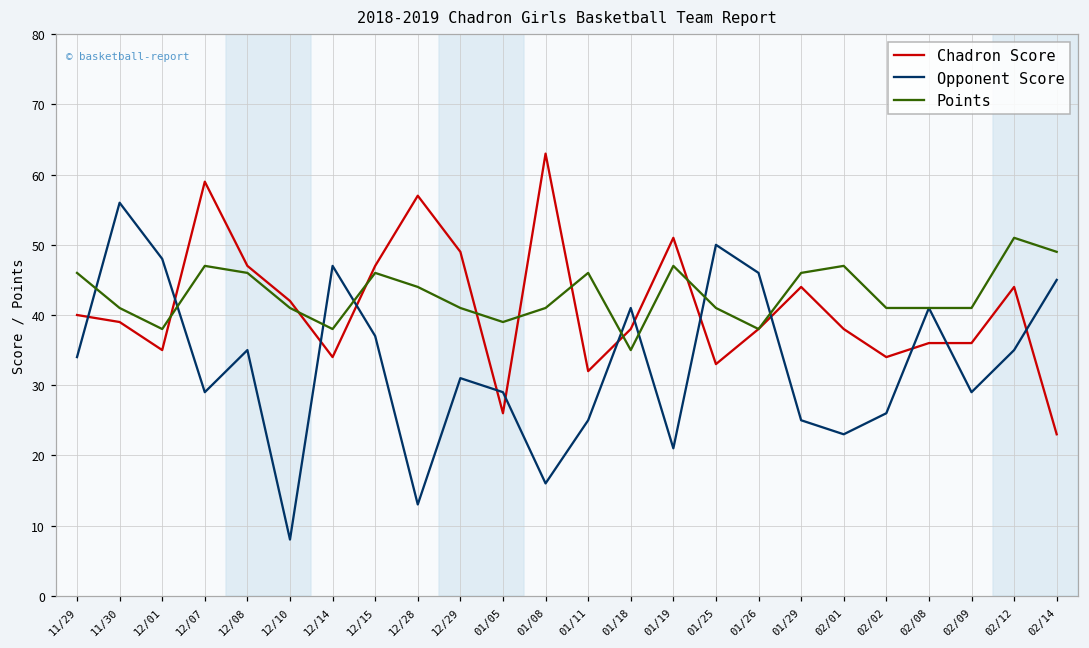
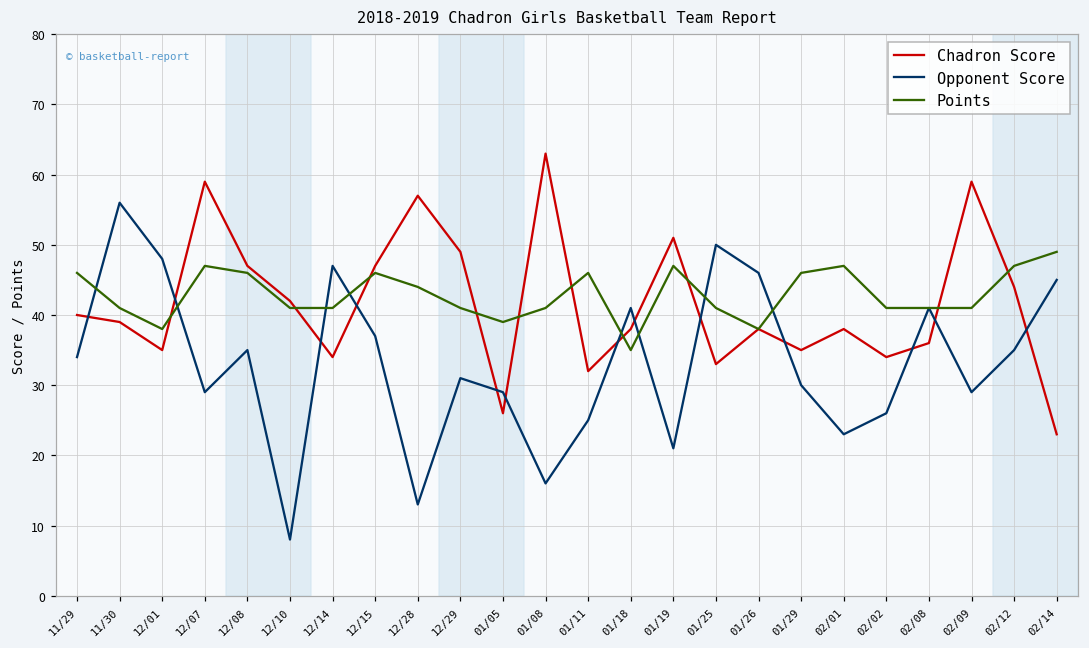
Points, 12/14: 38 -> 41
Chadron Score, 01/29: 44 -> 35
Opponent Score, 01/29: 25 -> 30
Chadron Score, 02/09: 36 -> 59
Points, 02/12: 51 -> 47
